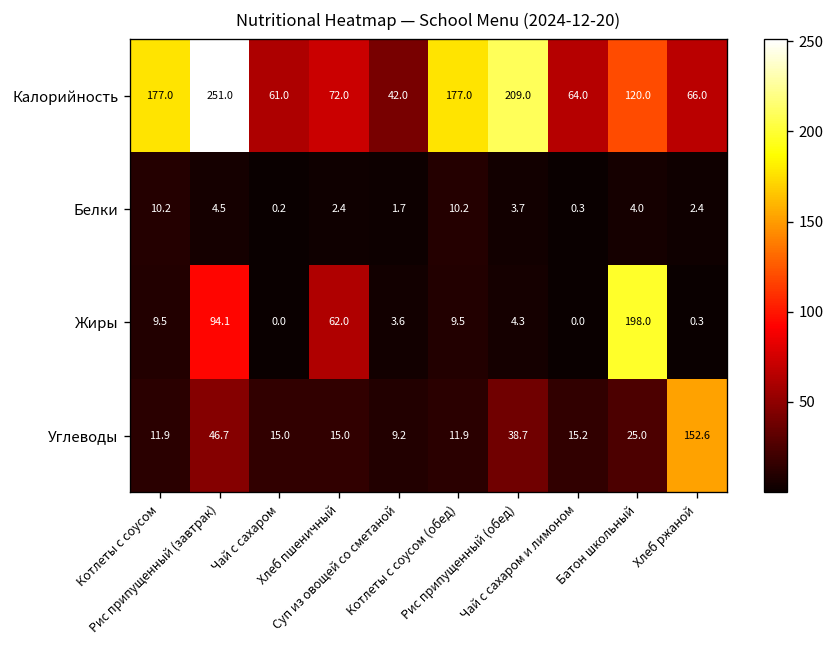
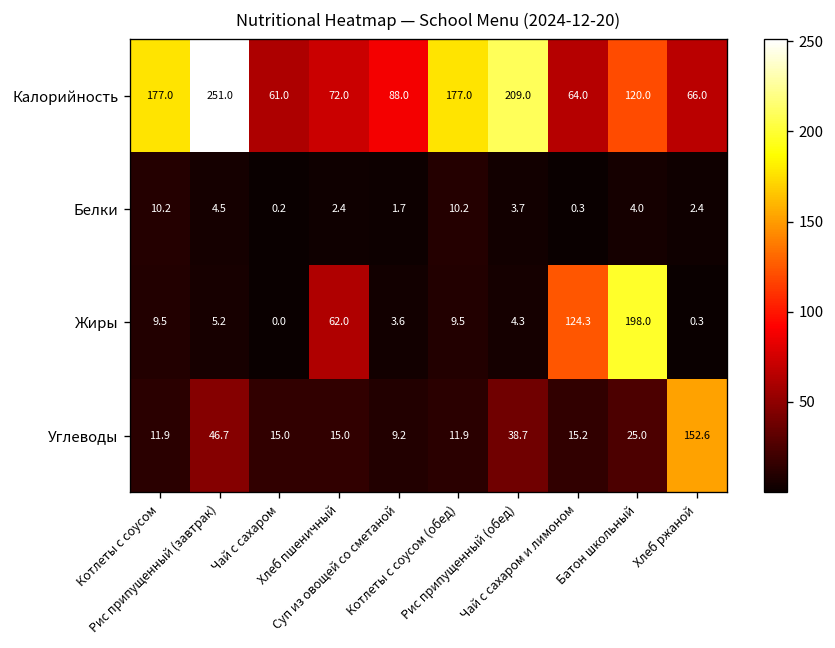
Калорийность, Суп из овощей со сметаной: 42.0 -> 88.0
Жиры, Рис припущенный (завтрак): 94.1 -> 5.2
Жиры, Чай с сахаром и лимоном: 0.0 -> 124.3
